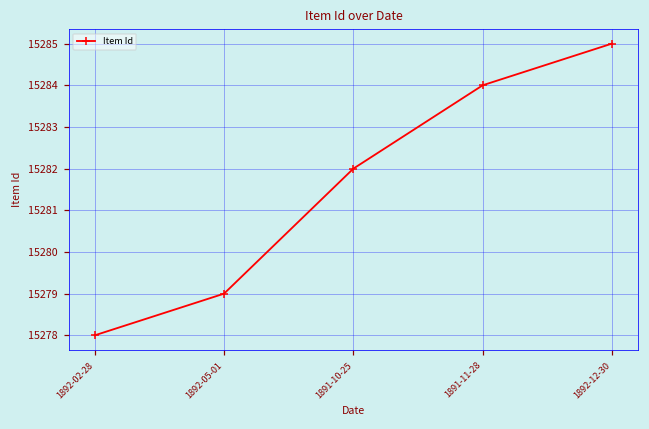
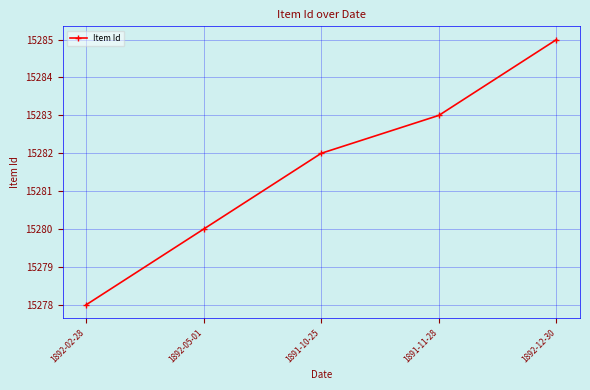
1892-05-01: 15279 -> 15280
1891-11-28: 15284 -> 15283
